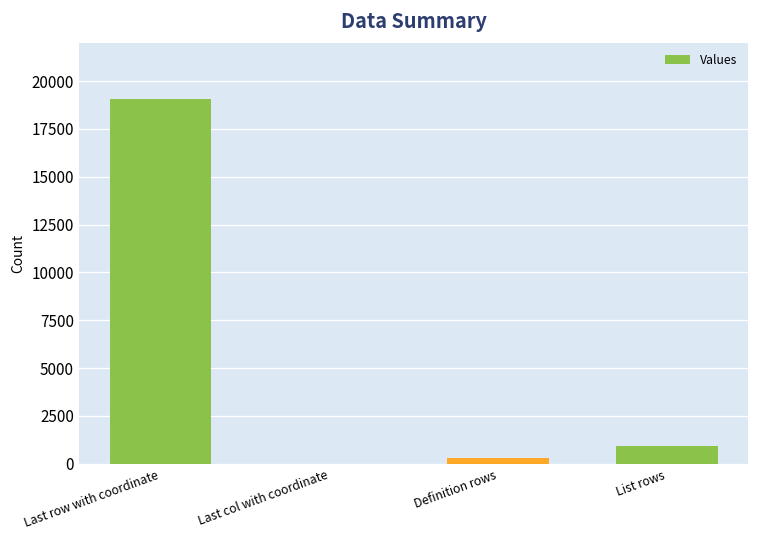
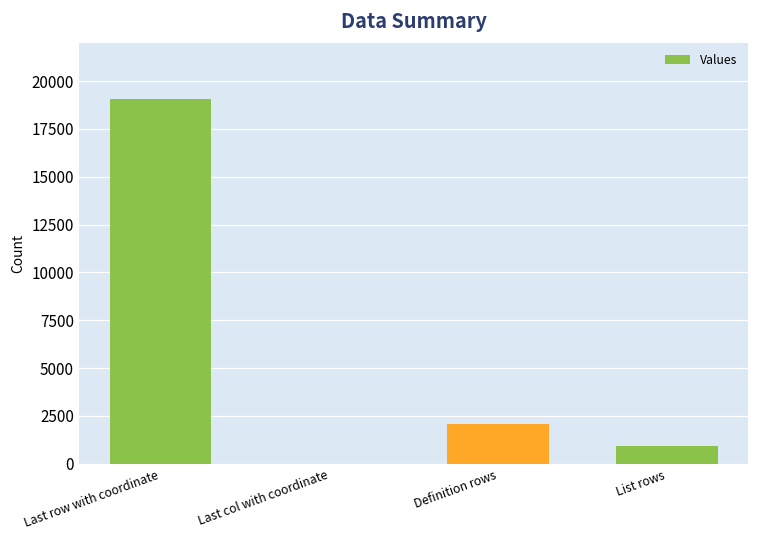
Definition rows: 300 -> 2100
